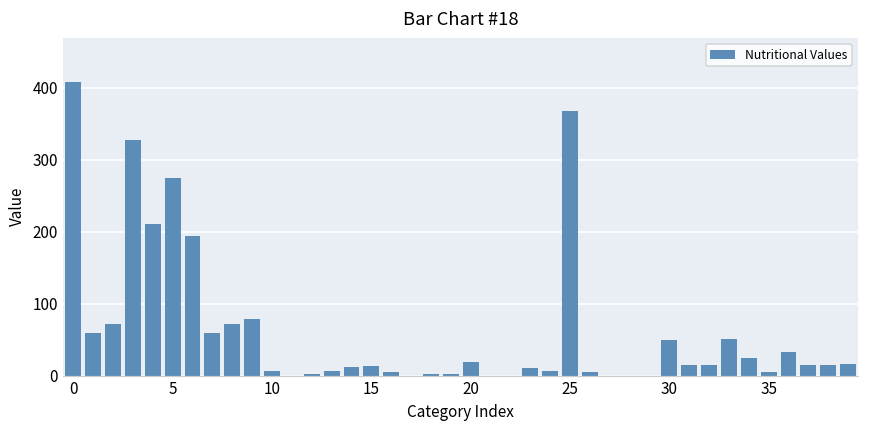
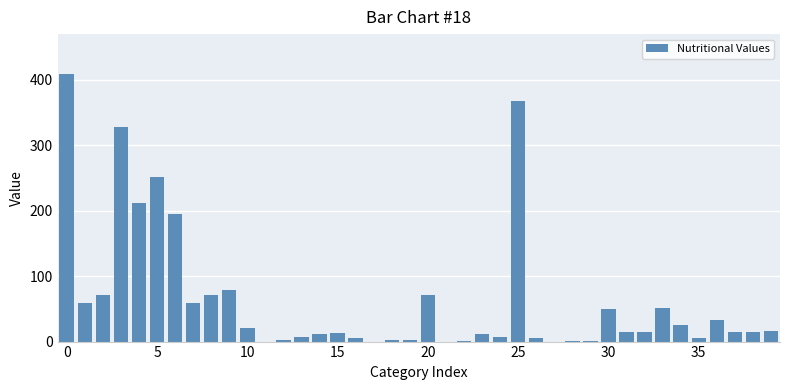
5: 270 -> 250
10: 10 -> 20
20: 20 -> 70
